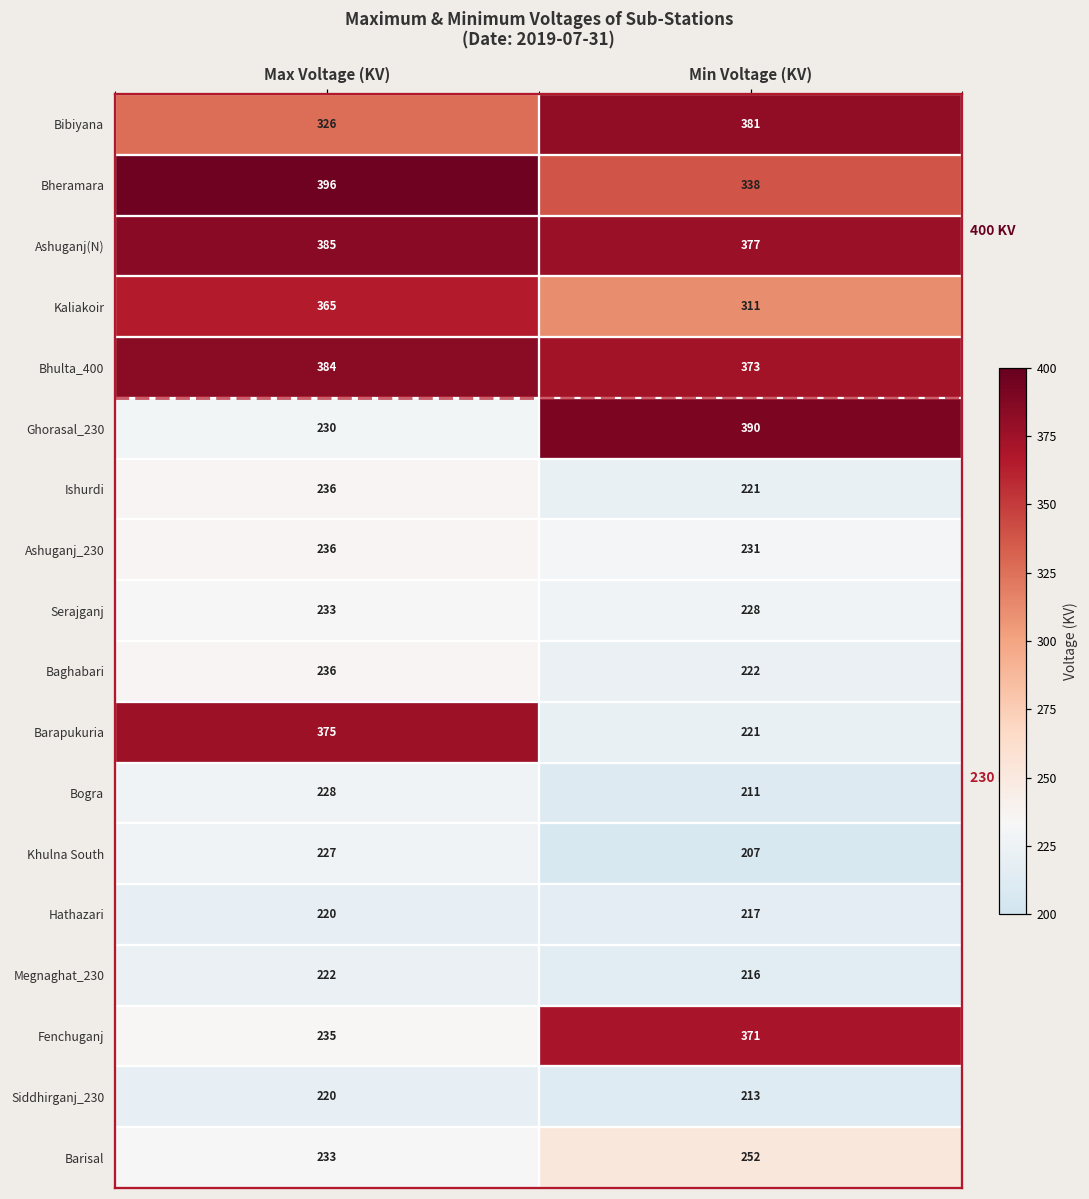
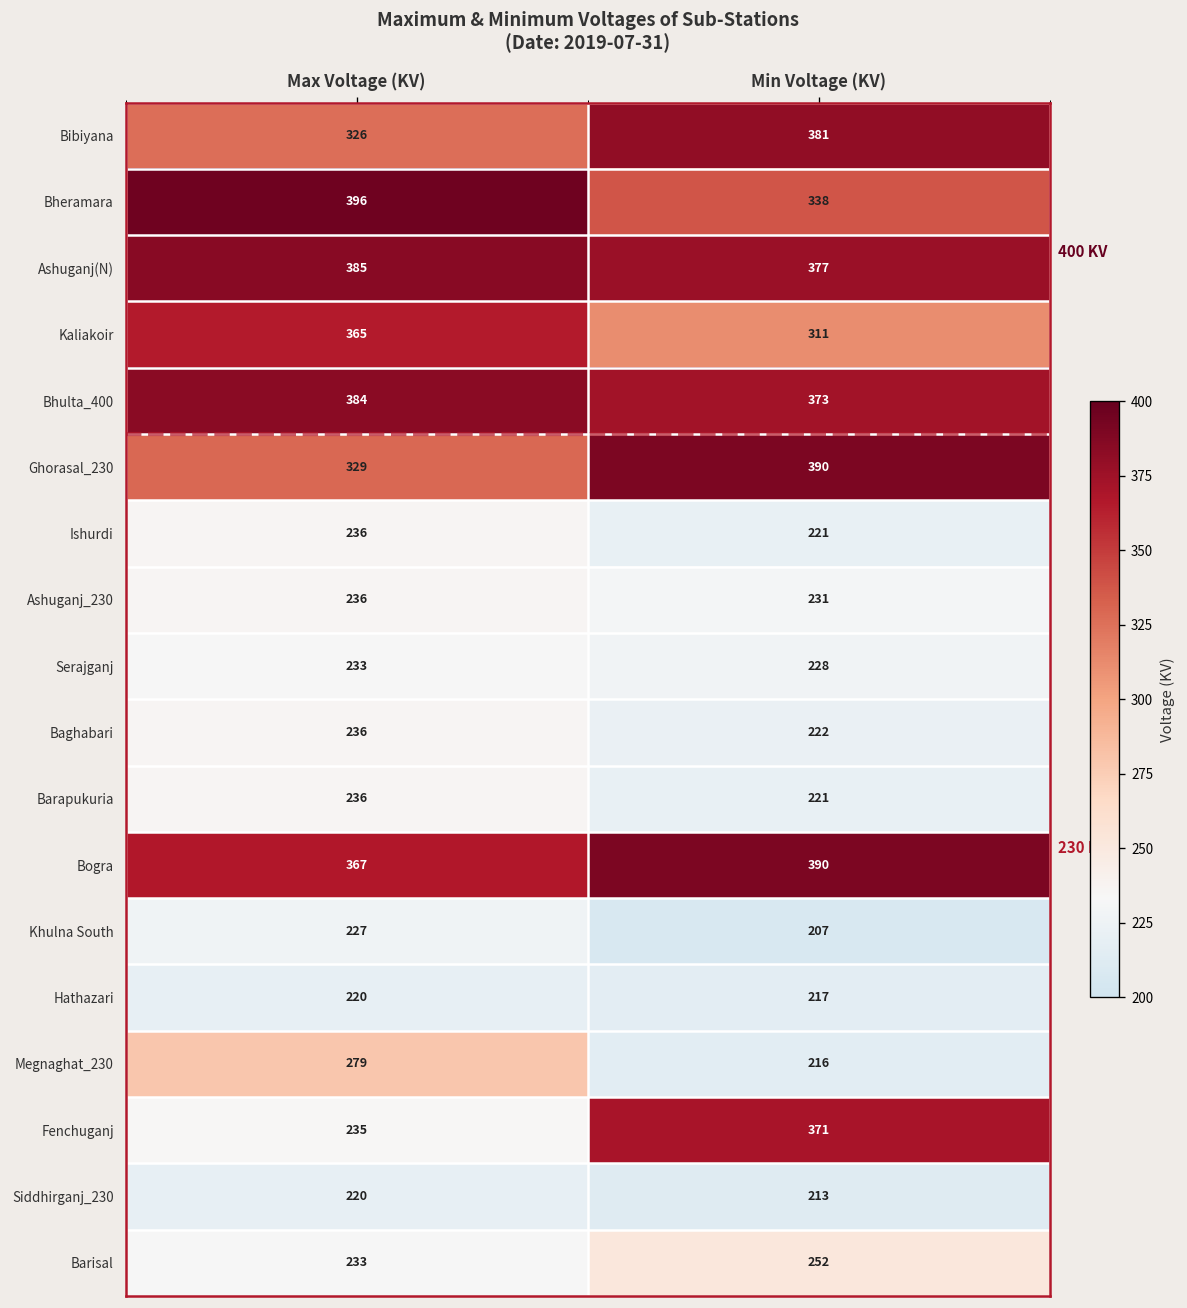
Ghorasal_230, Max Voltage (KV): 230 -> 329
Barapukuria, Max Voltage (KV): 375 -> 236
Bogra, Max Voltage (KV): 228 -> 367
Bogra, Min Voltage (KV): 211 -> 390
Megnaghat_230, Max Voltage (KV): 222 -> 279
